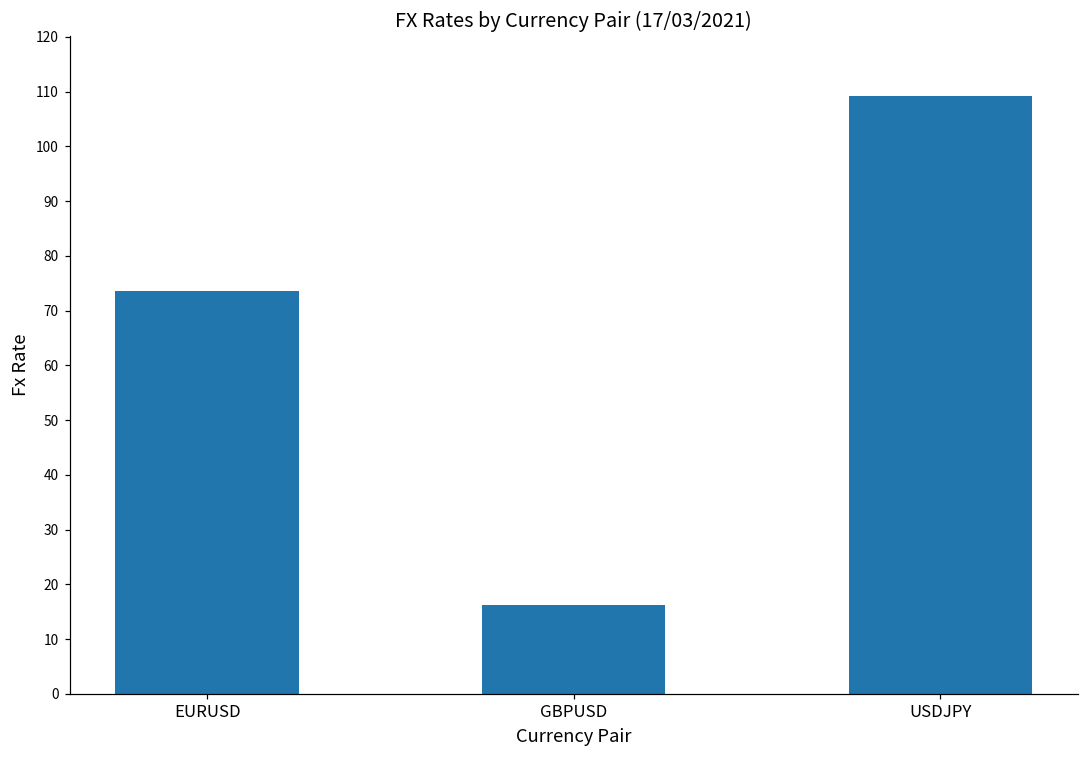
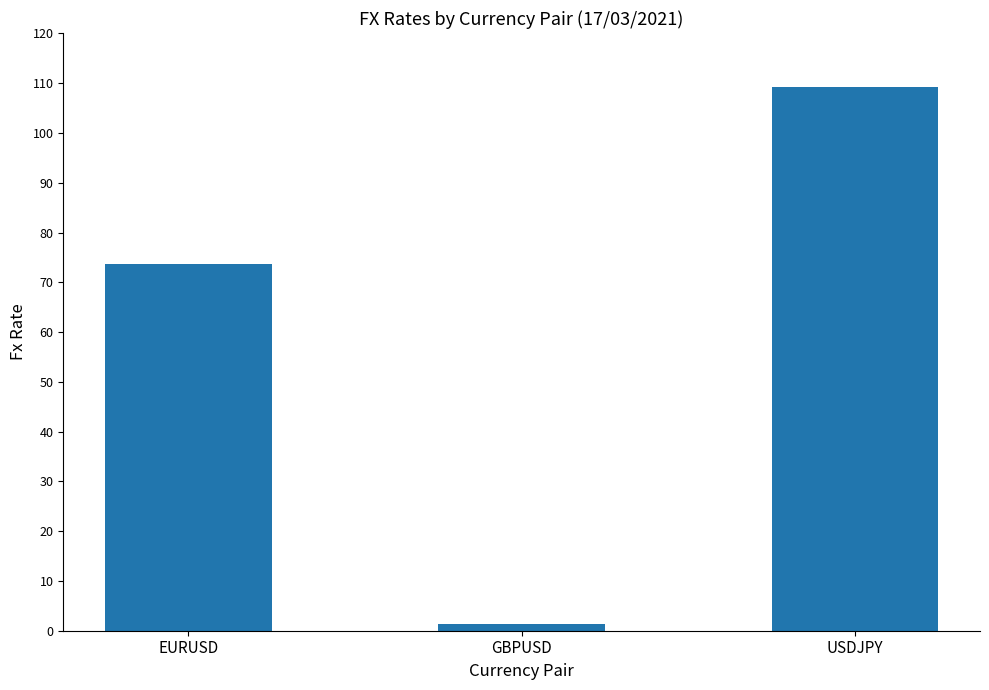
GBPUSD: 16 -> 1
